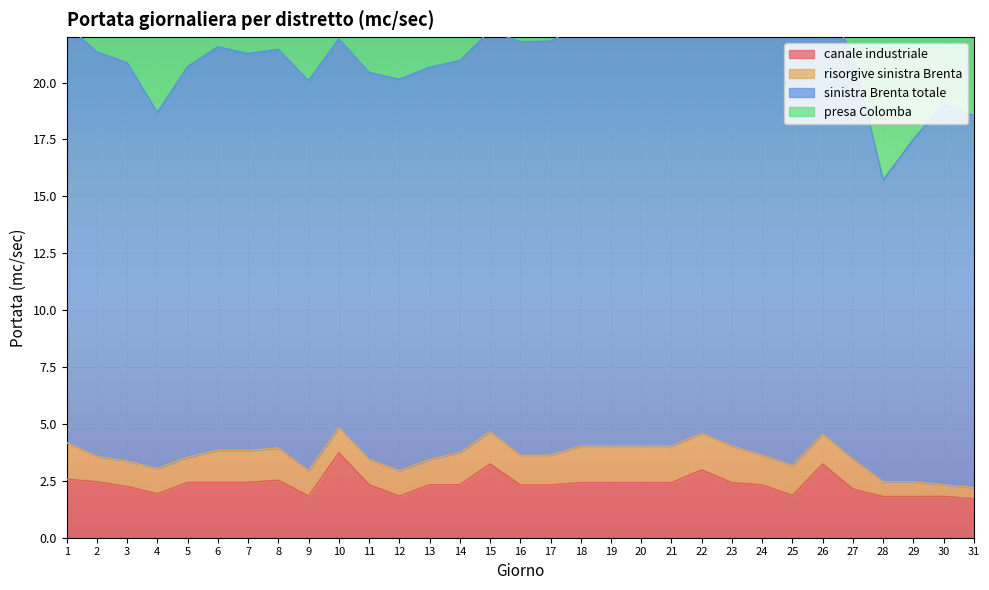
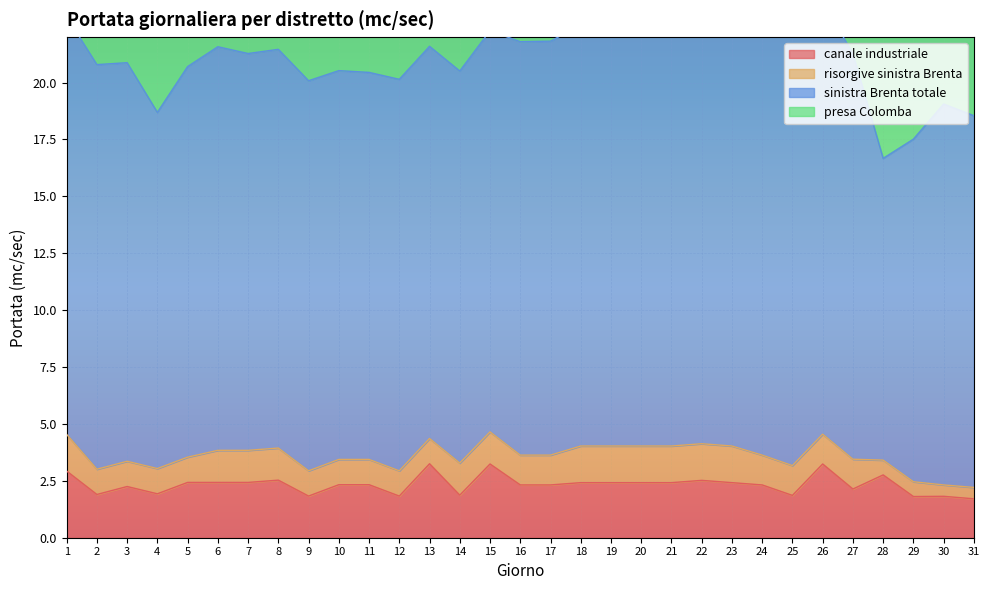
canale industriale, 1: 2.6 -> 2.9
canale industriale, 2: 2.5 -> 1.9
canale industriale, 10: 3.7 -> 2.3
canale industriale, 13: 2.3 -> 3.3
canale industriale, 14: 2.3 -> 1.9
canale industriale, 22: 3.0 -> 2.5
canale industriale, 28: 1.8 -> 2.8
